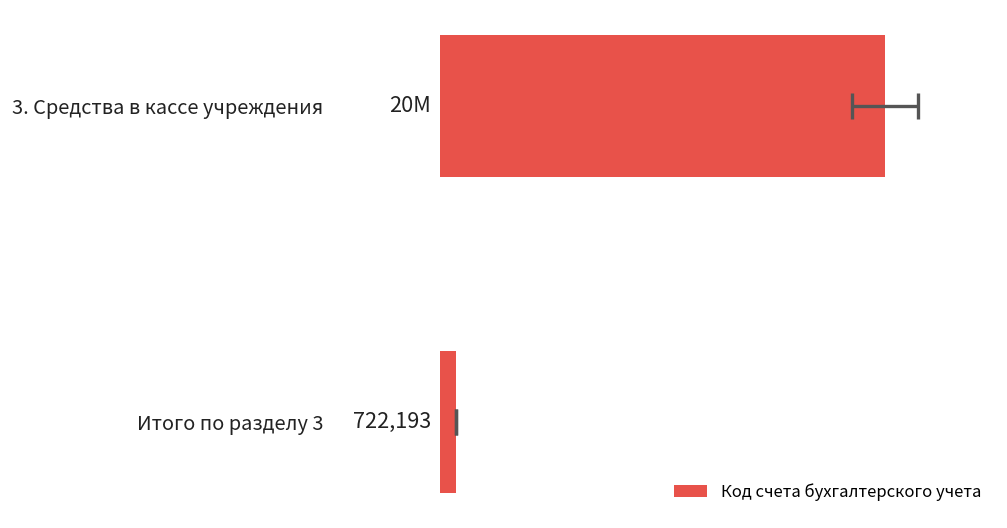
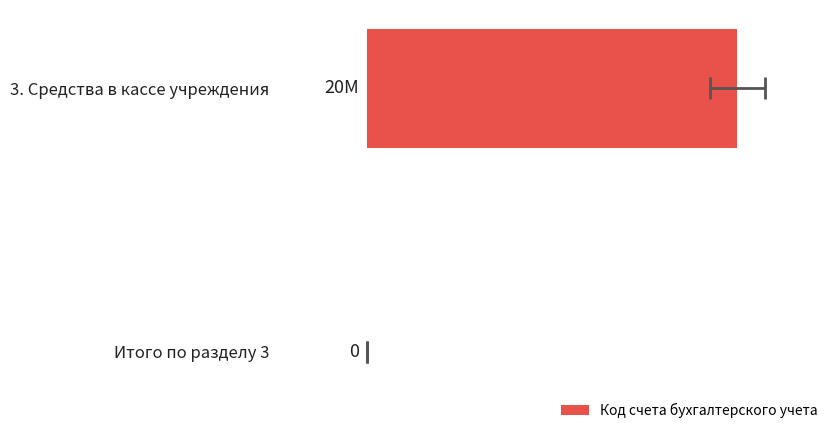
Код счета бухгалтерского учета, Итого по разделу 3: 722,193 -> 0
